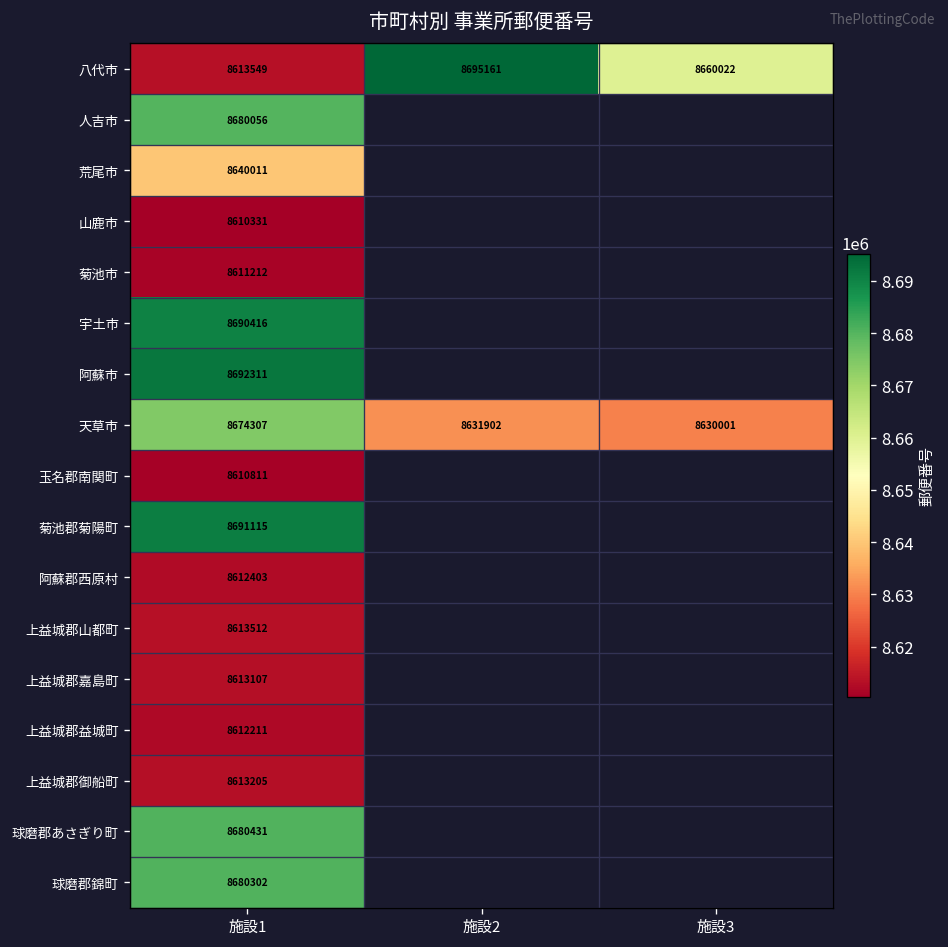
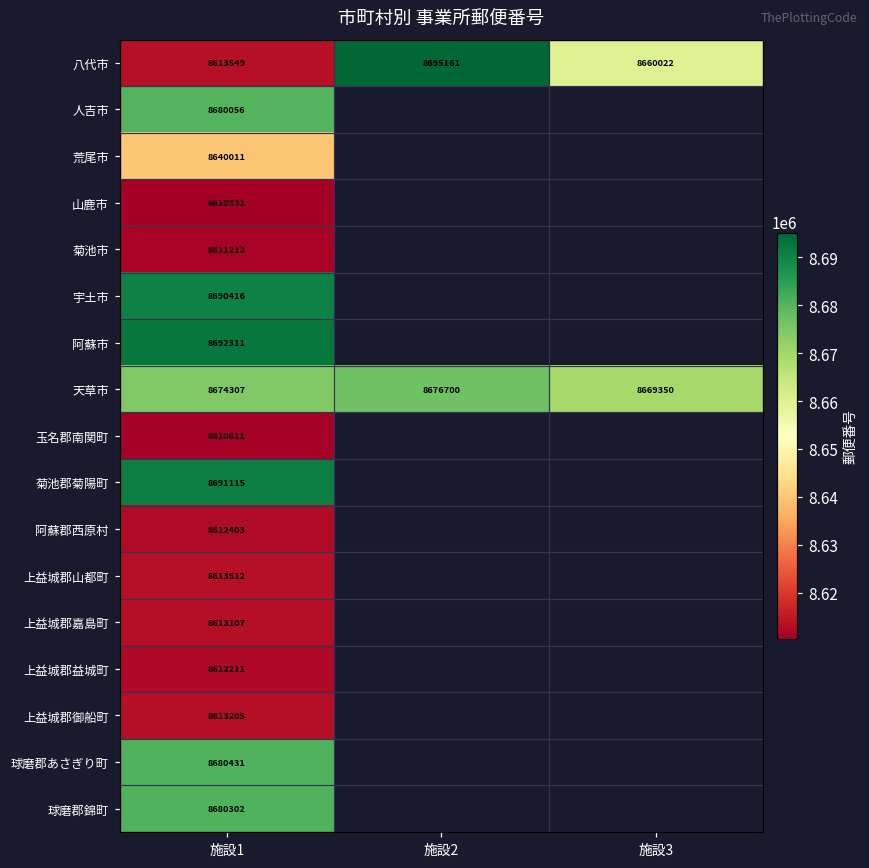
天草市, 施設2: 8631902 -> 8676700
天草市, 施設3: 8630001 -> 8669350
